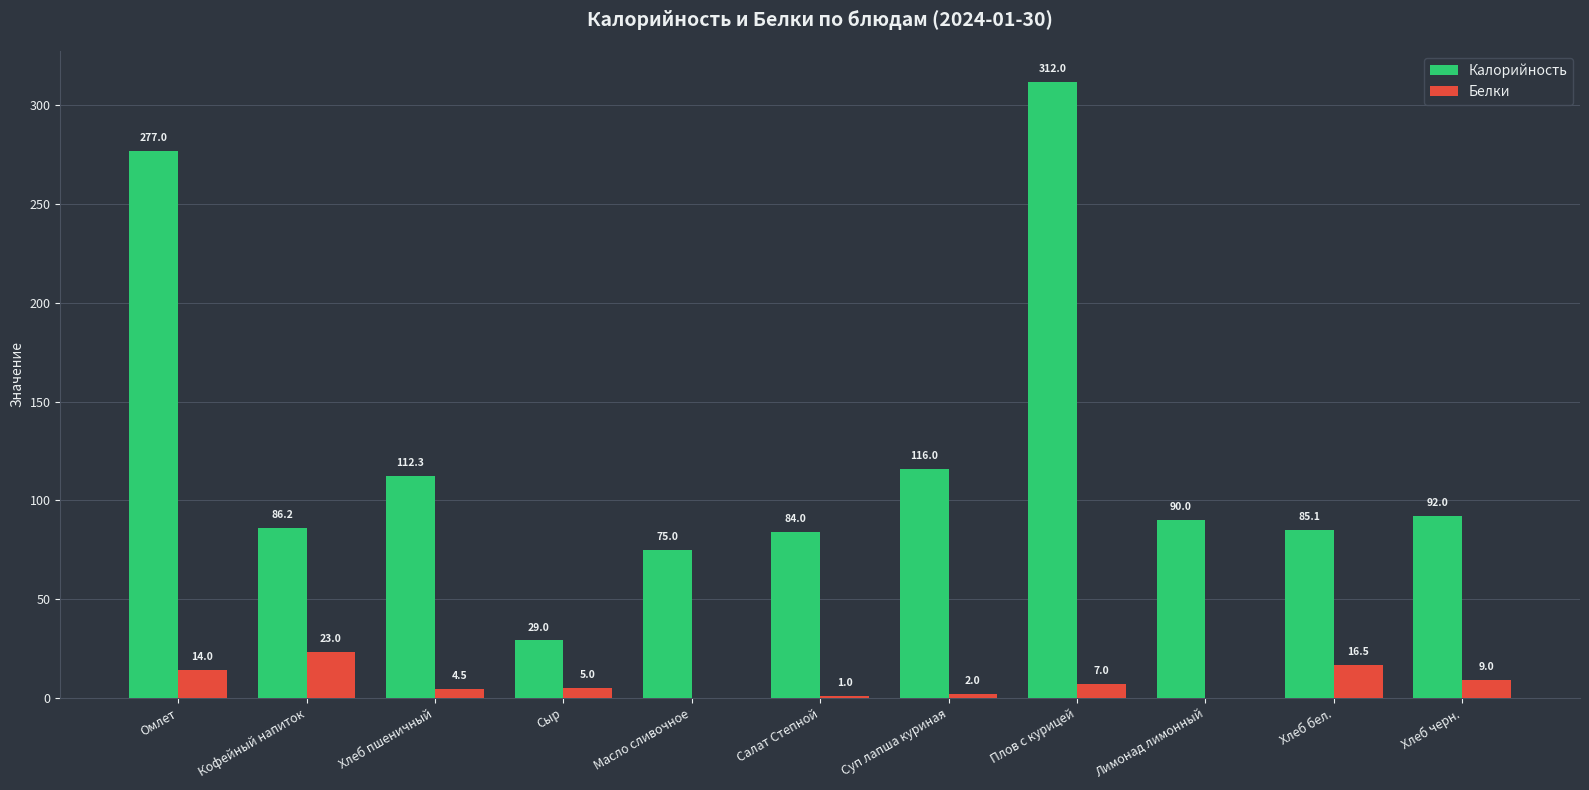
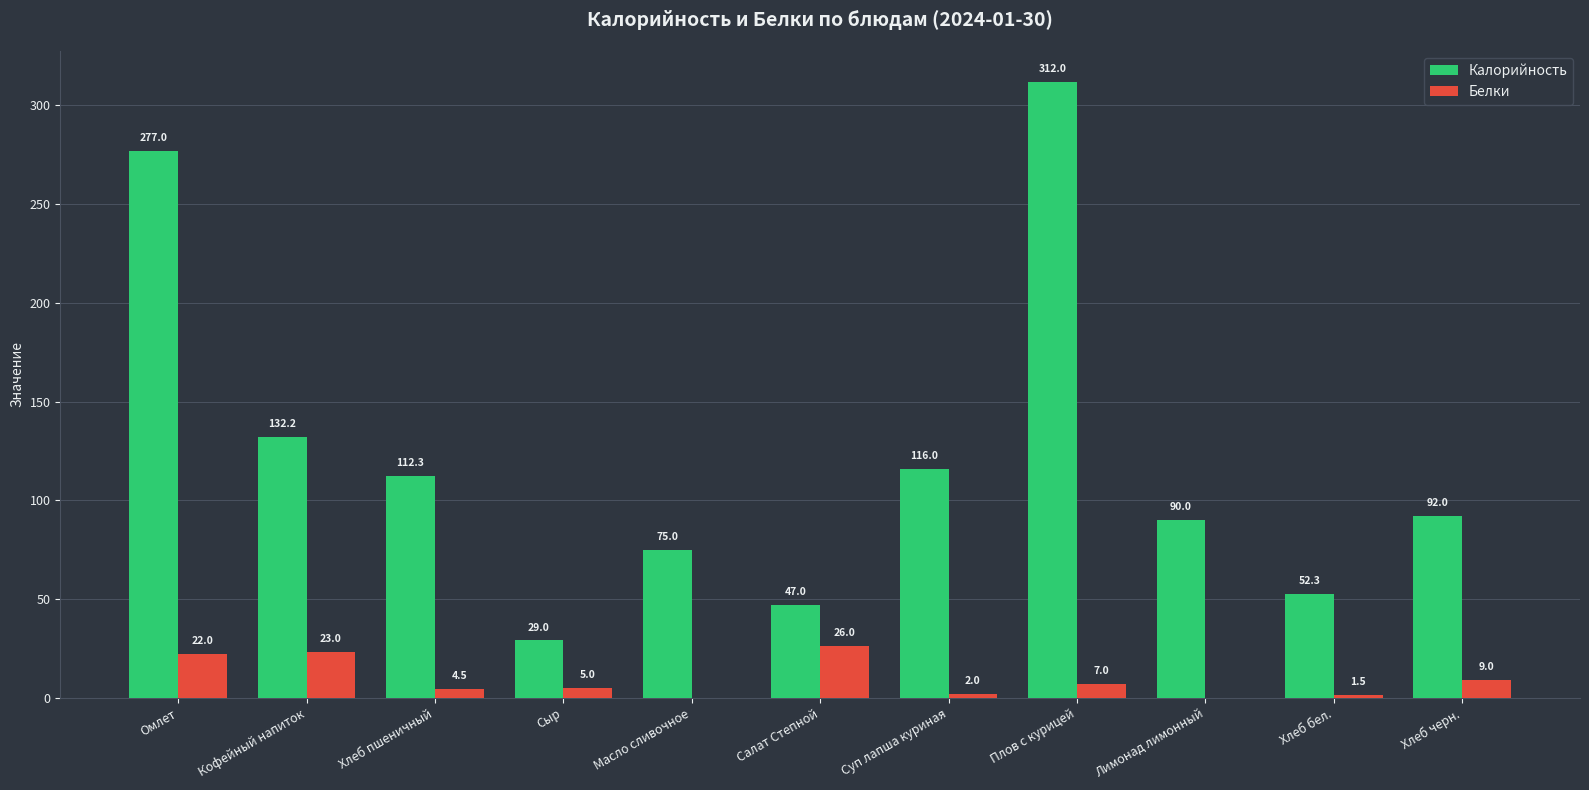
Белки, Омлет: 14.0 -> 22.0
Калорийность, Кофейный напиток: 86.2 -> 132.2
Калорийность, Салат Степной: 84.0 -> 47.0
Белки, Салат Степной: 1.0 -> 26.0
Калорийность, Хлеб бел.: 85.1 -> 52.3
Белки, Хлеб бел.: 16.5 -> 1.5
